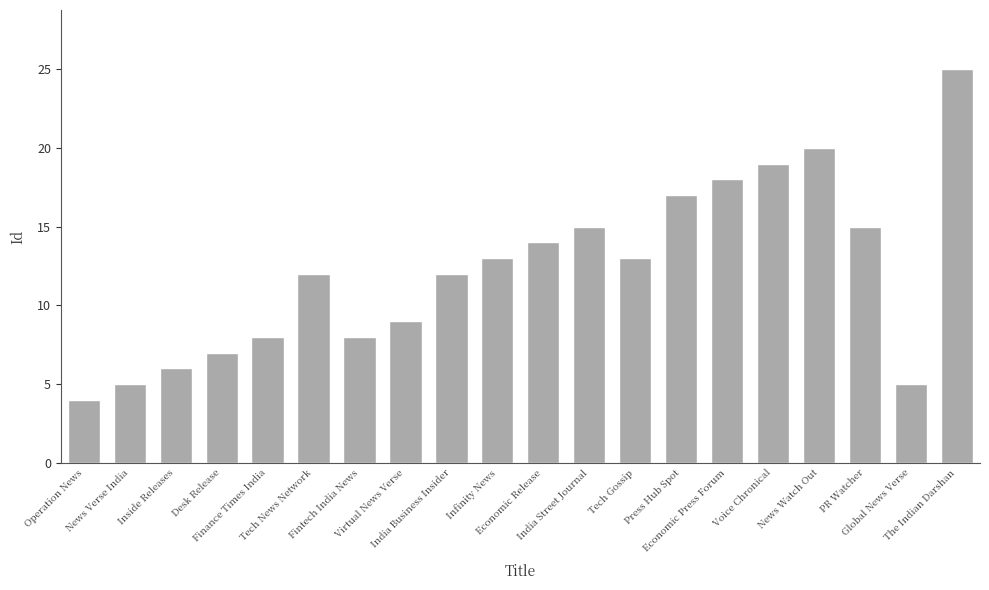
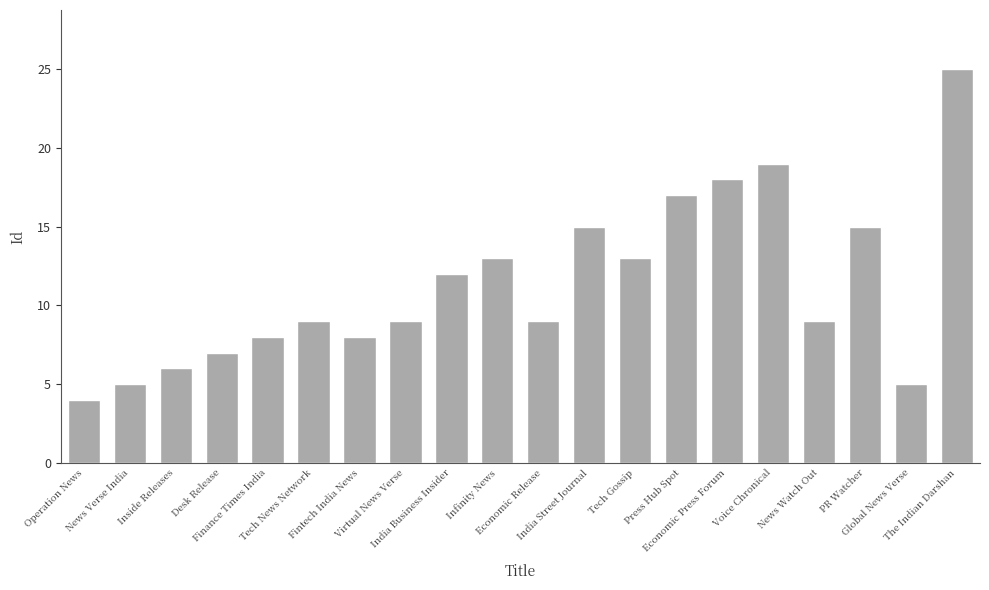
Tech News Network: 12 -> 9
Economic Release: 14 -> 9
News Watch Out: 20 -> 9
